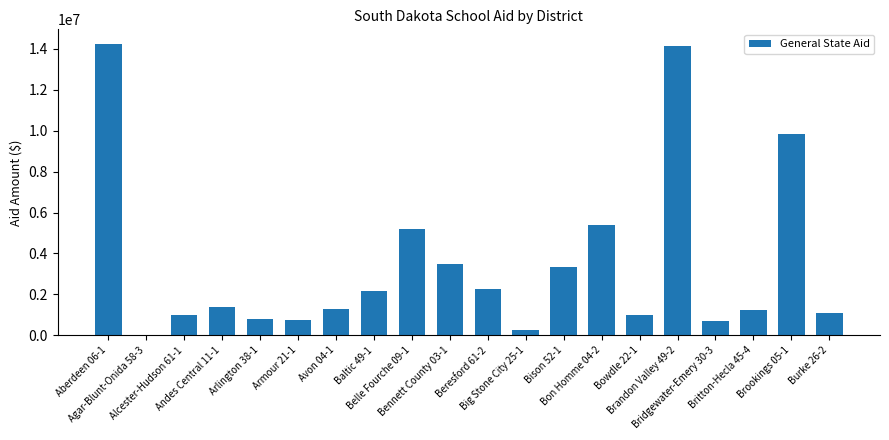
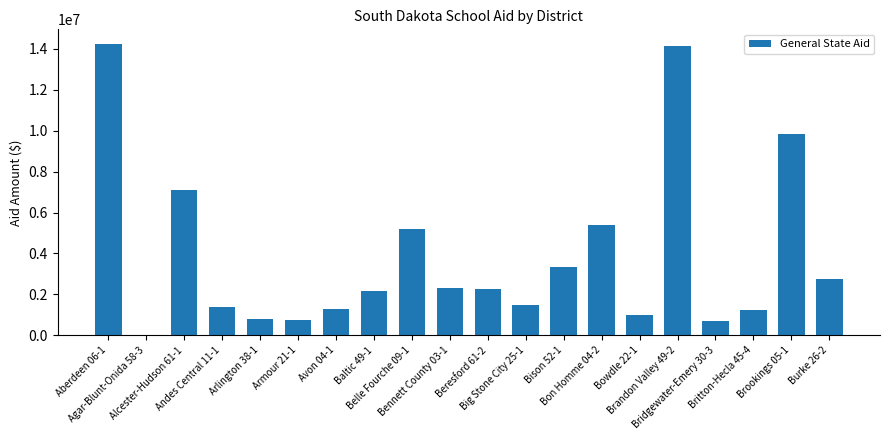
Alcester-Hudson 61-1: 1000000 -> 7100000
Bennett County 03-1: 3500000 -> 2300000
Big Stone City 25-1: 300000 -> 1500000
Burke 26-2: 1100000 -> 2700000
